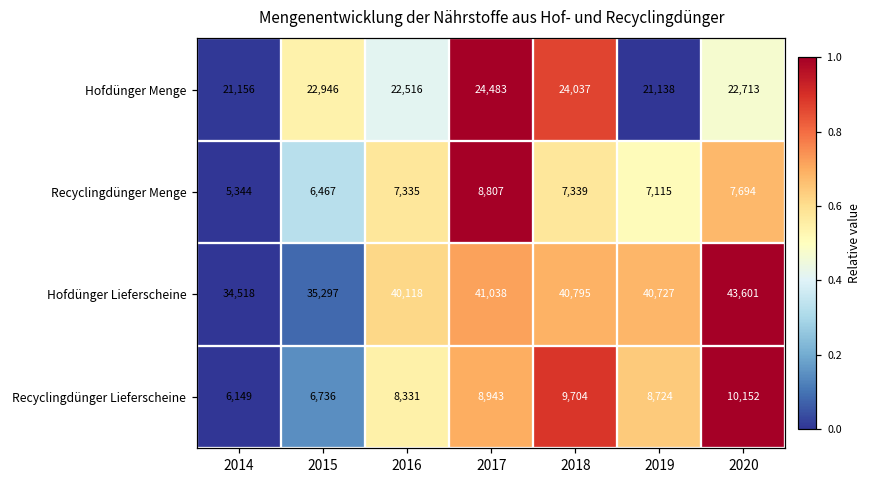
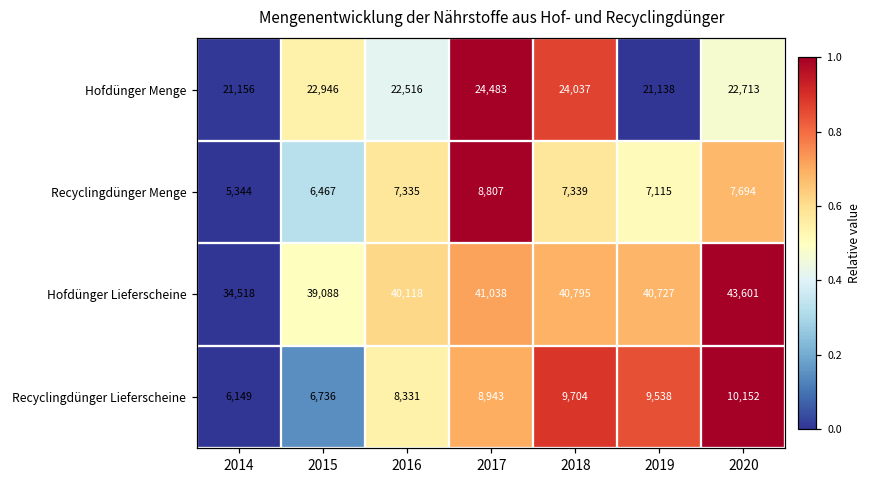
Hofdünger Lieferscheine, 2015: 35,297 -> 39,088
Recyclingdünger Lieferscheine, 2019: 8,724 -> 9,538
